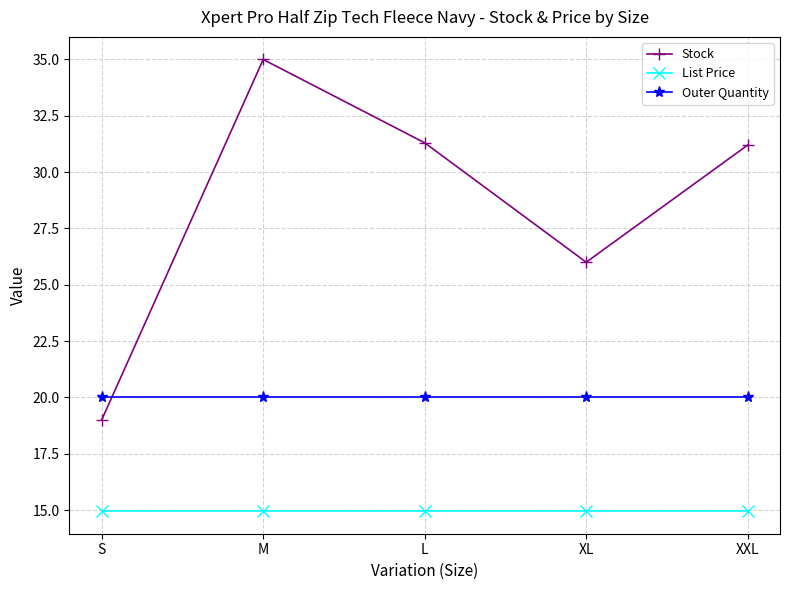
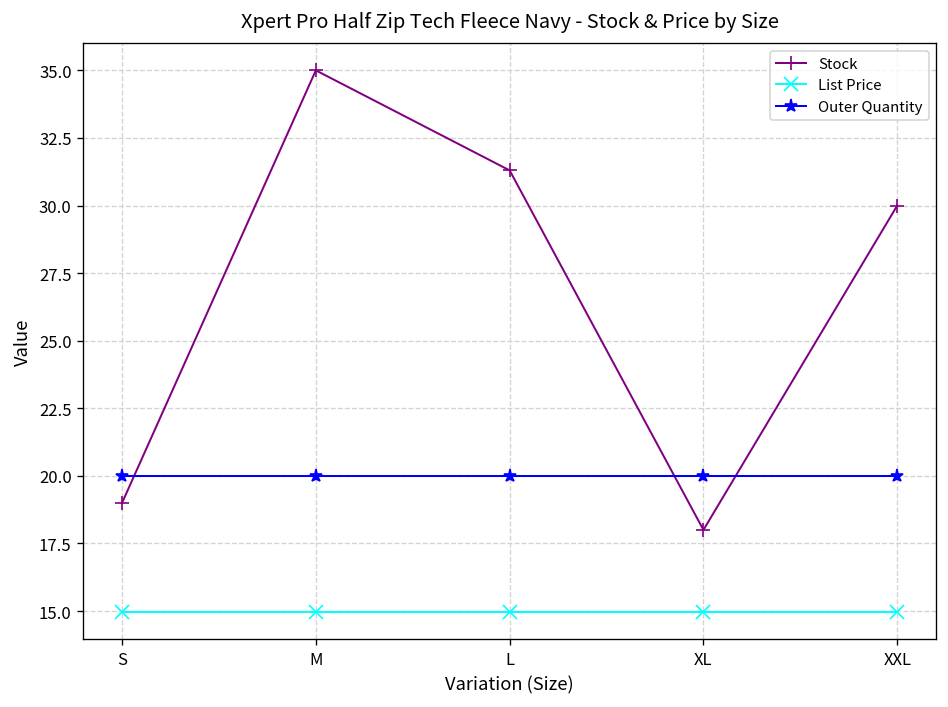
Stock, XL: 26 -> 18
Stock, XXL: 31.2 -> 30.0
